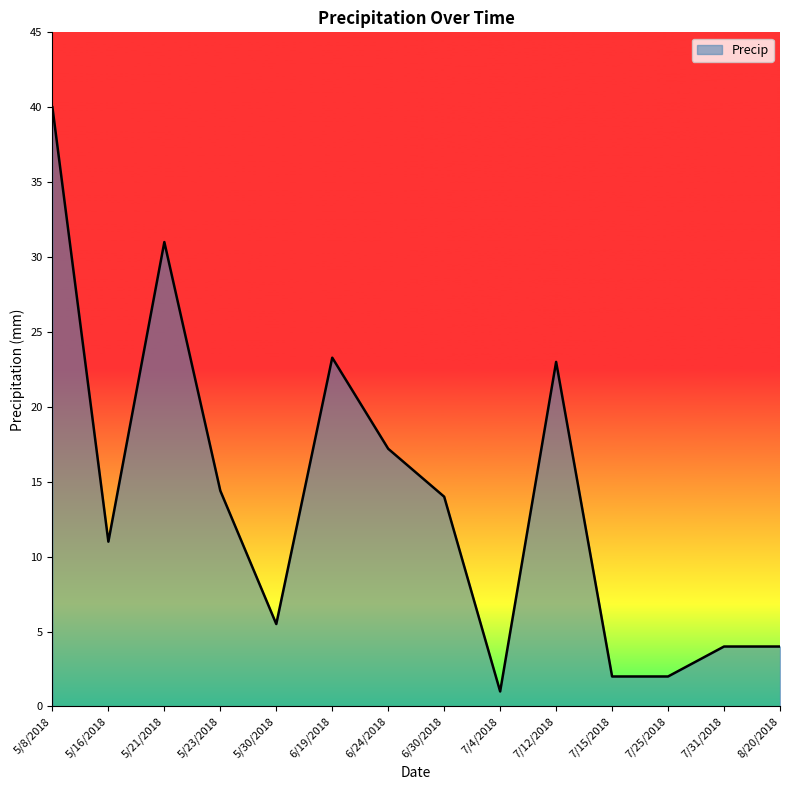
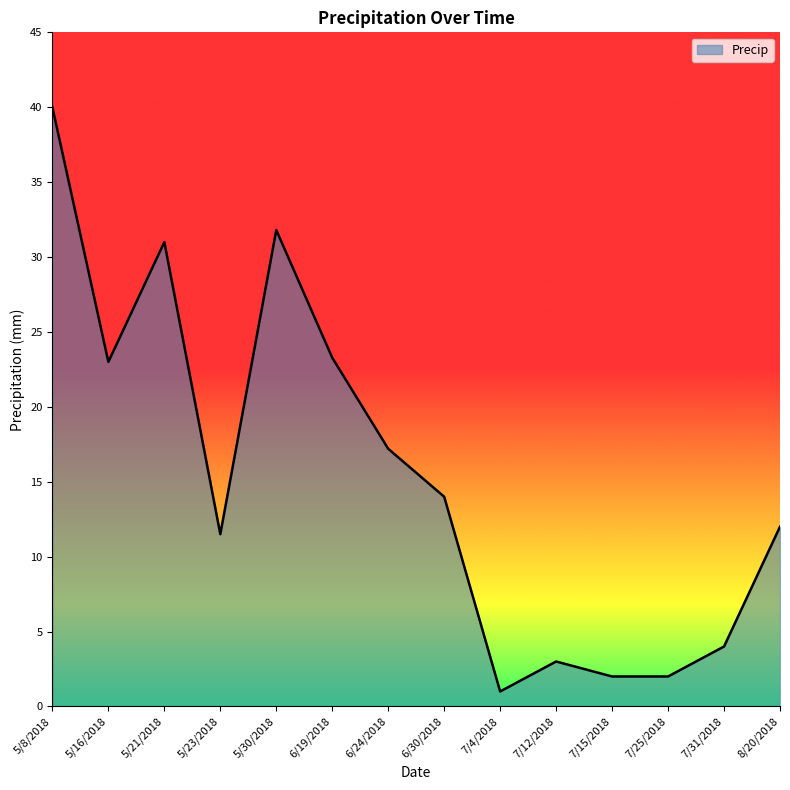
5/16/2018: 11 -> 23
5/23/2018: 14.4 -> 11.5
5/30/2018: 5.5 -> 31.8
7/12/2018: 23 -> 3
8/20/2018: 4 -> 12
